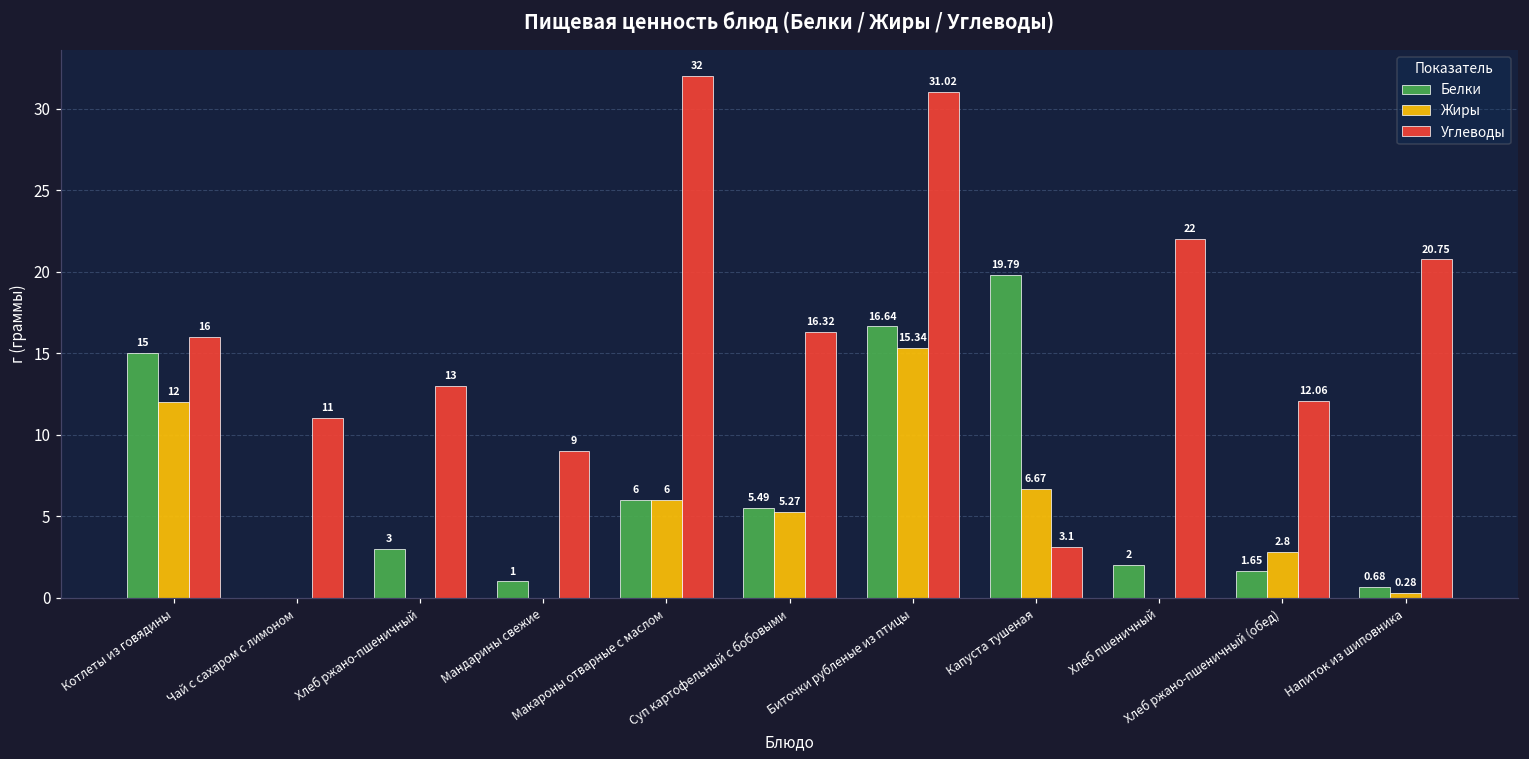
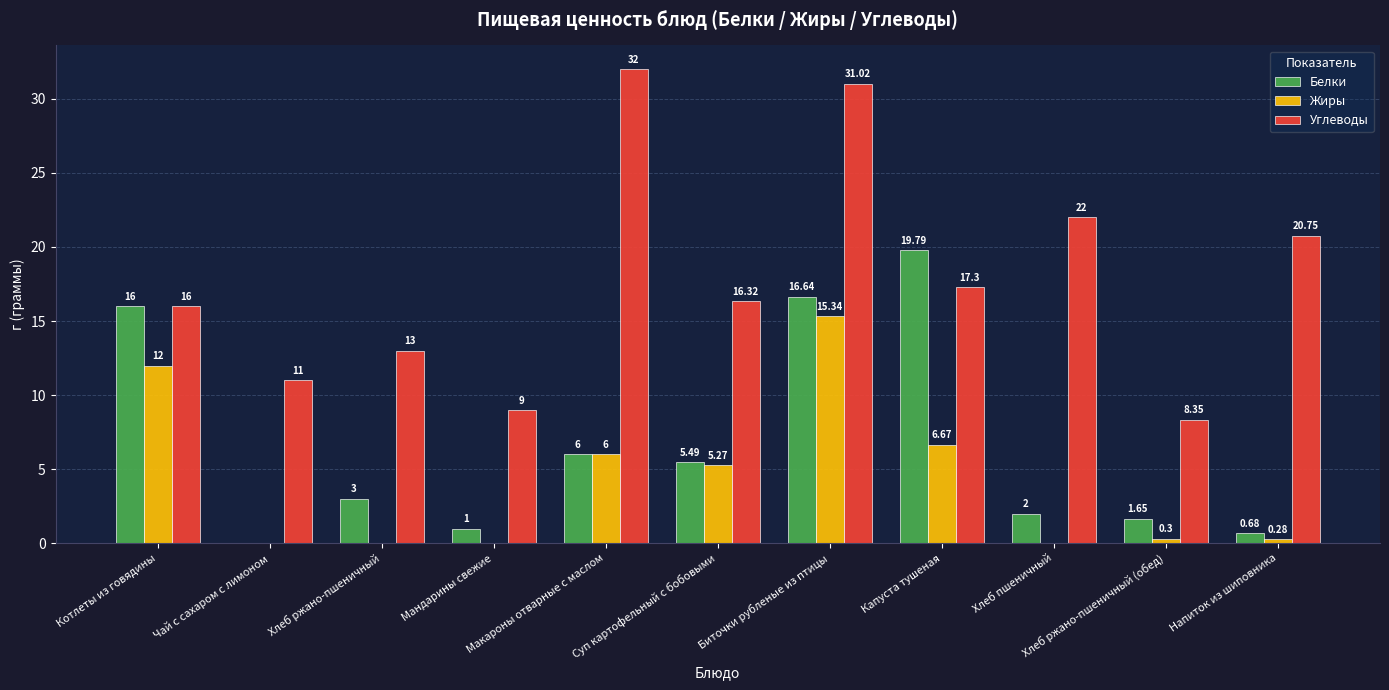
Белки, Котлеты из говядины: 15 -> 16
Углеводы, Капуста тушеная: 3.1 -> 17.3
Жиры, Хлеб ржано-пшеничный (обед): 2.8 -> 0.3
Углеводы, Хлеб ржано-пшеничный (обед): 12.06 -> 8.35
